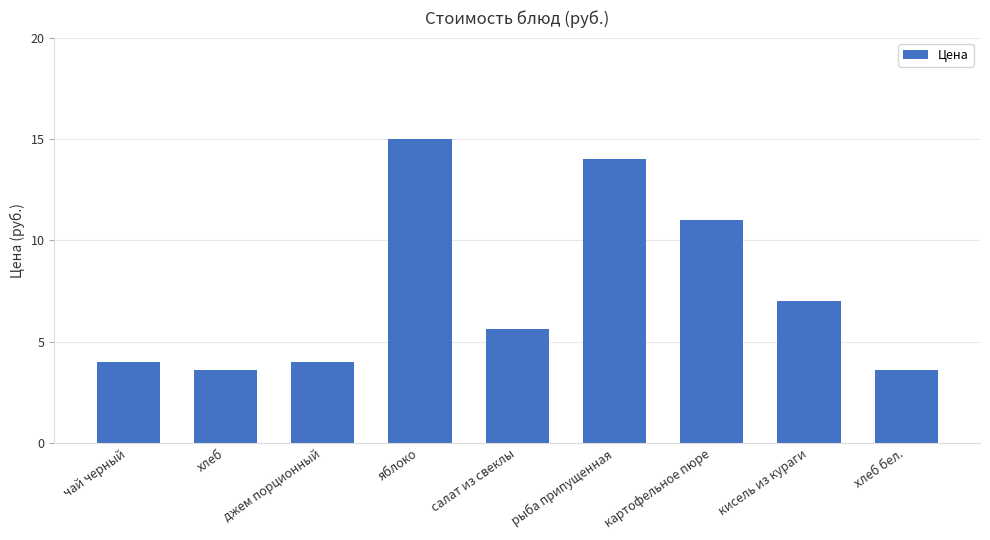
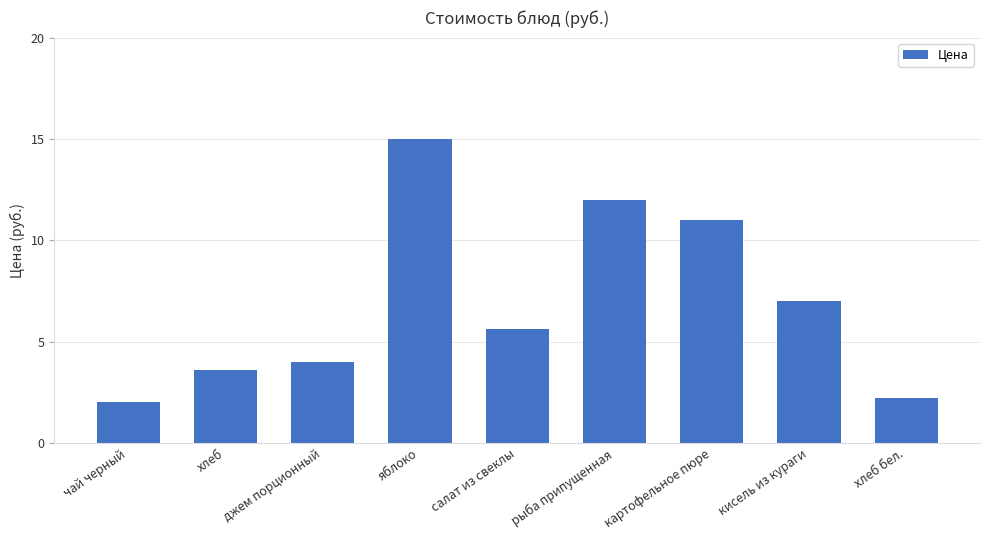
чай черный: 4 -> 2
рыба припущенная: 14 -> 12
хлеб бел.: 3.6 -> 2.2
